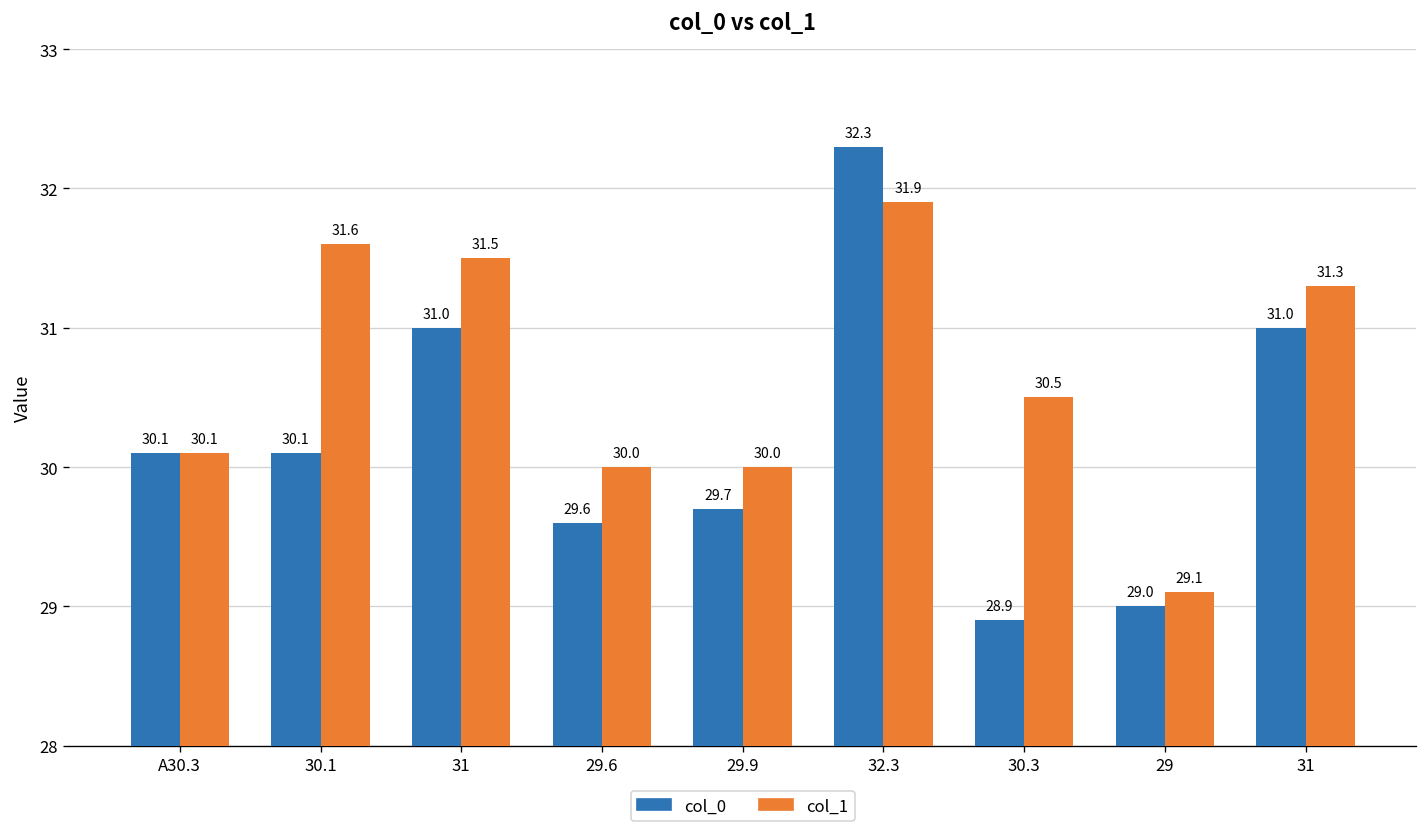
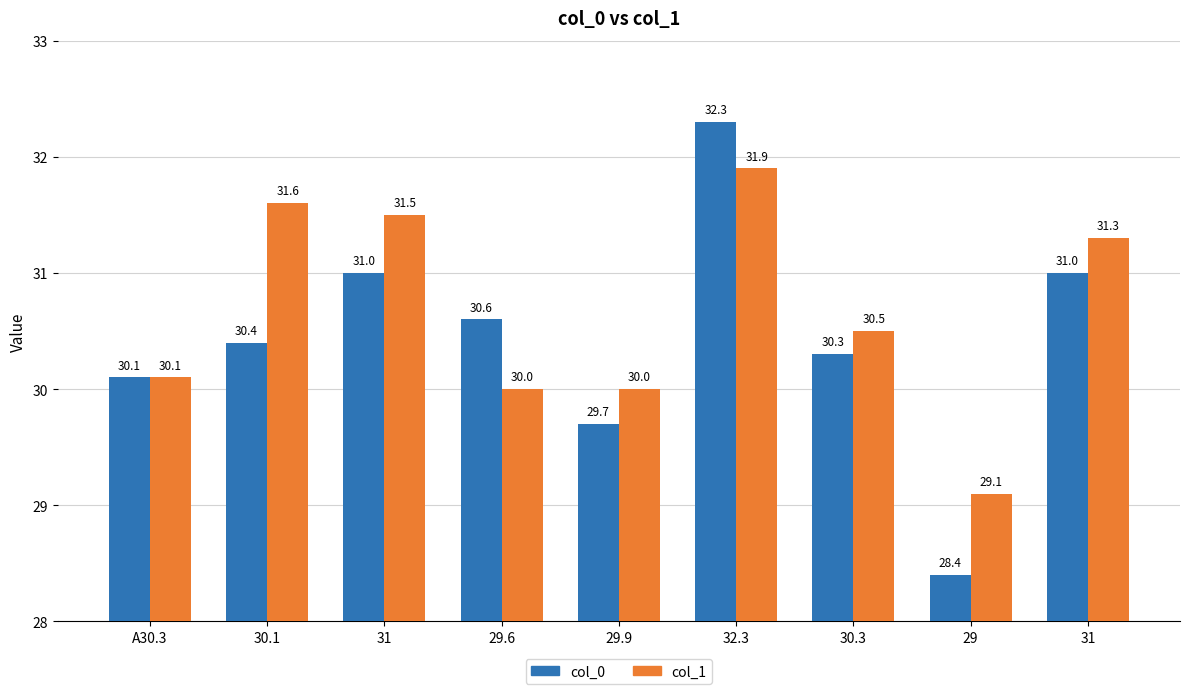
col_0, 30.1: 30.1 -> 30.4
col_0, 29.6: 29.6 -> 30.6
col_0, 30.3: 28.9 -> 30.3
col_0, 29: 29.0 -> 28.4
